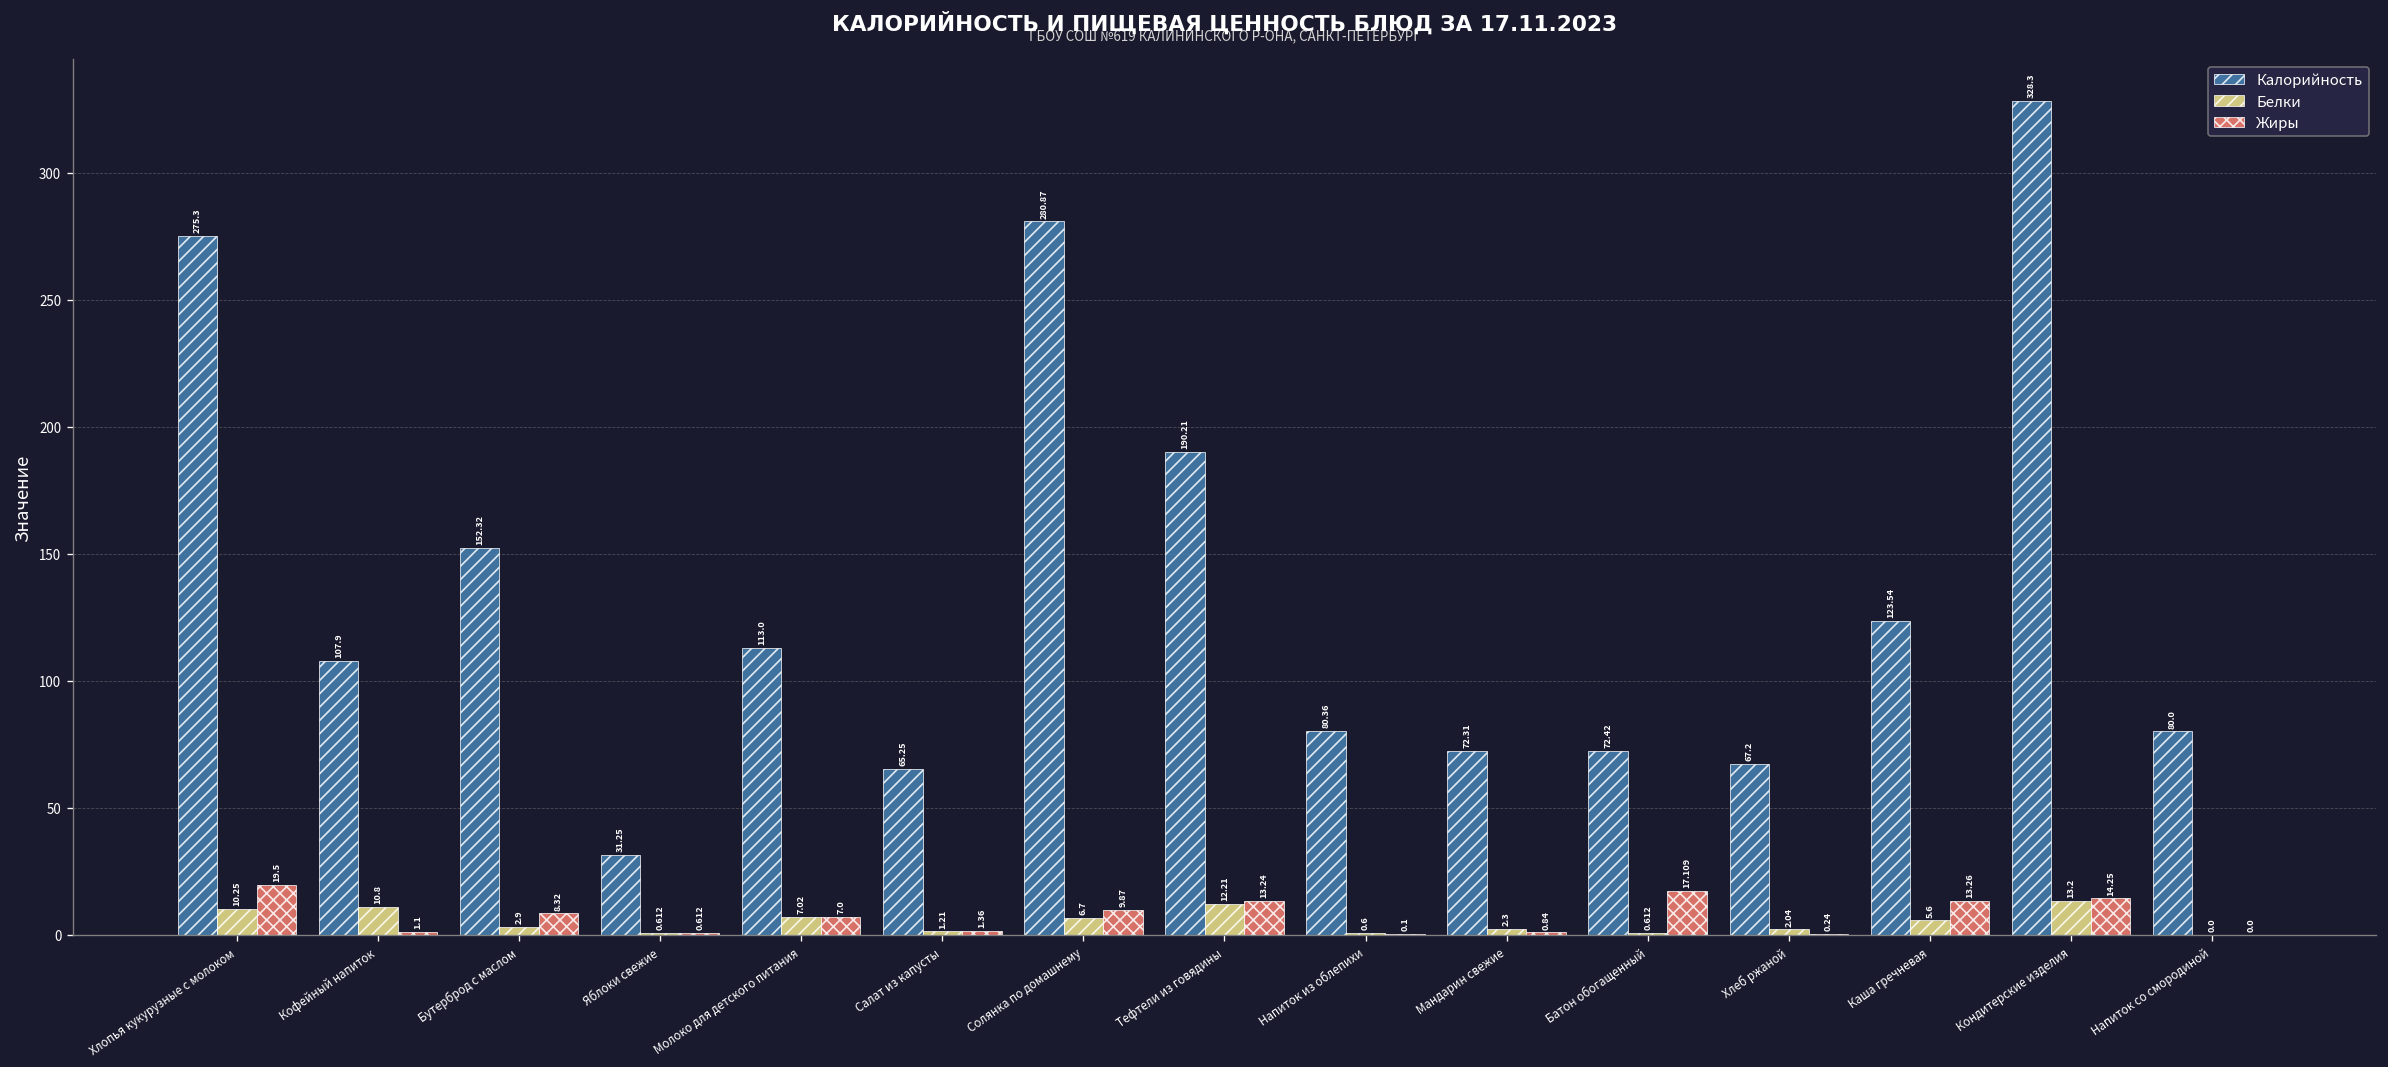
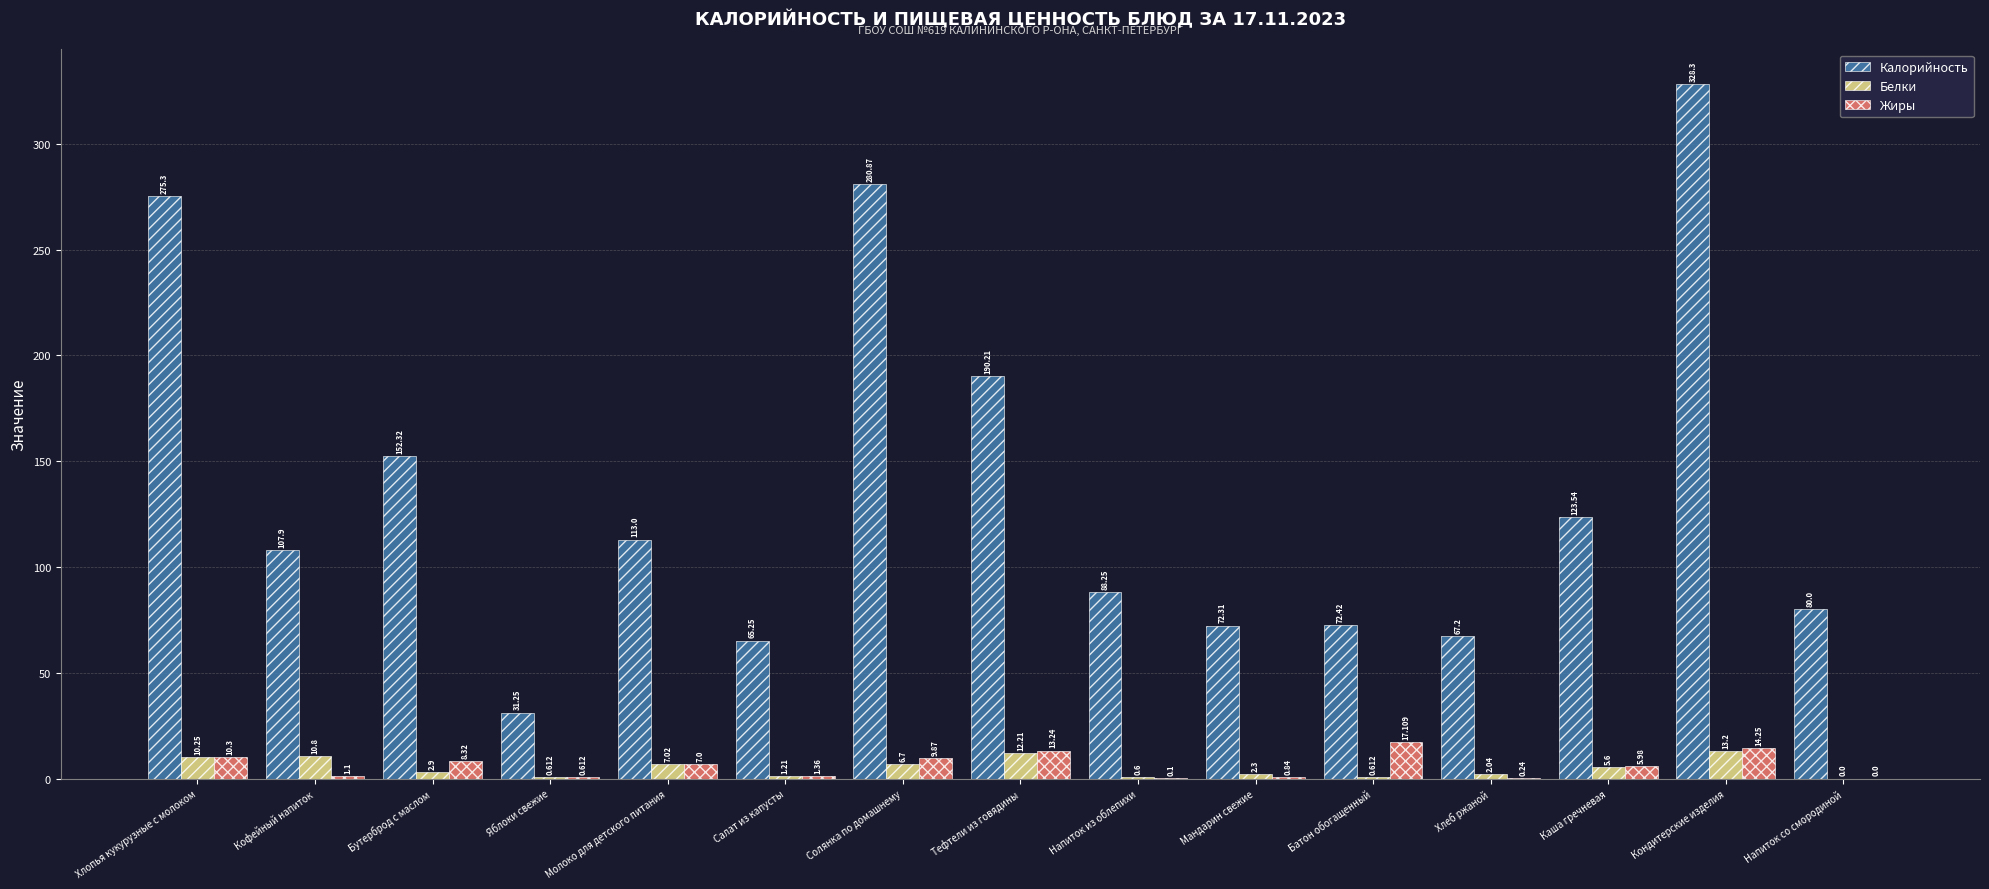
Жиры, Хлопья кукурузные с молоком: 19.5 -> 10.3
Калорийность, Напиток из облепихи: 80.36 -> 88.25
Жиры, Каша гречневая: 13.26 -> 5.98
